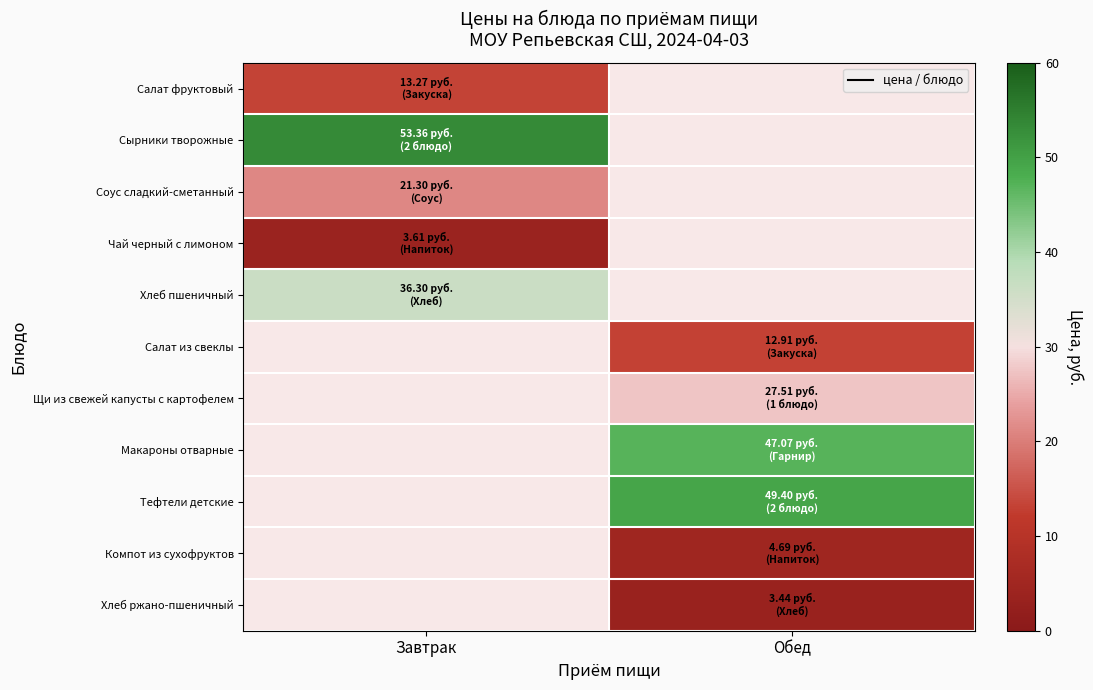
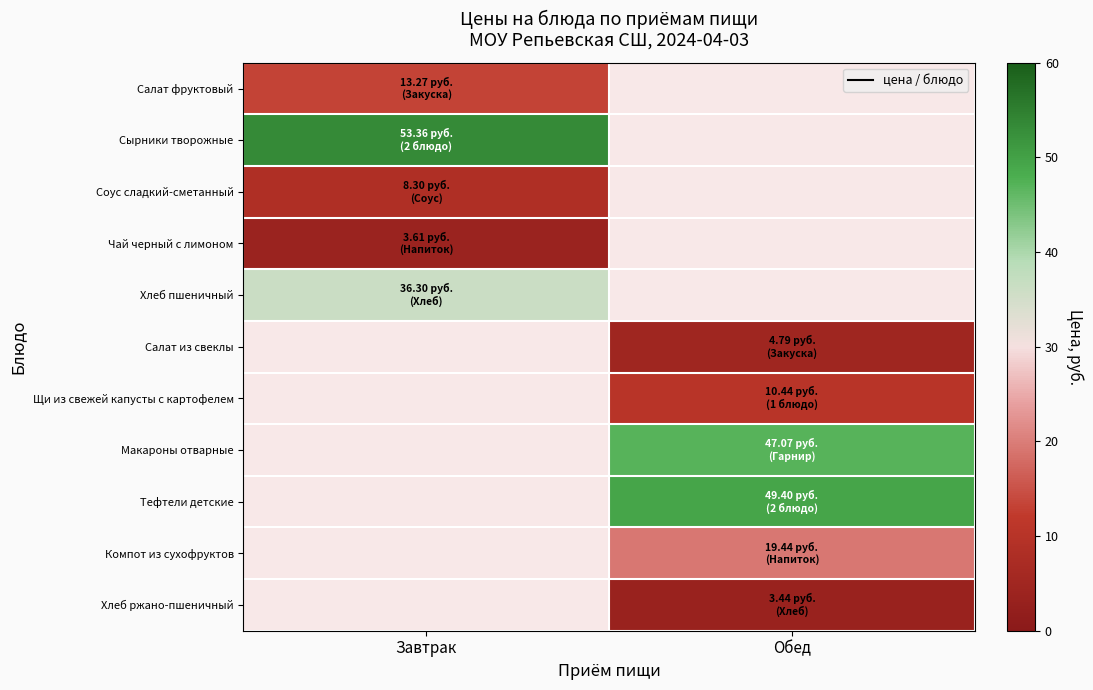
Соус сладкий-сметанный, Завтрак: 21.30 -> 8.30
Салат из свеклы, Обед: 12.91 -> 4.79
Щи из свежей капусты с картофелем, Обед: 27.51 -> 10.44
Компот из сухофруктов, Обед: 4.69 -> 19.44
